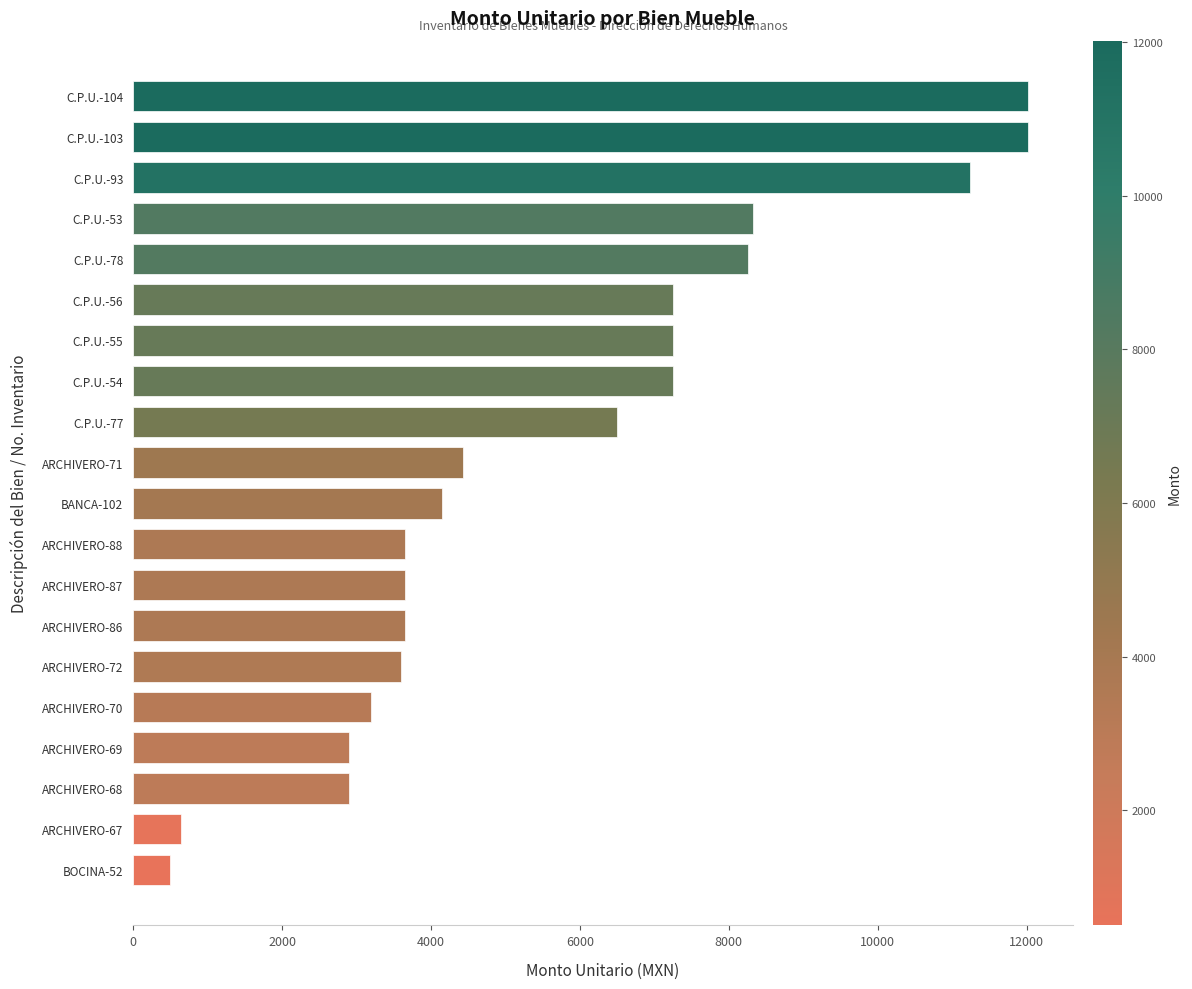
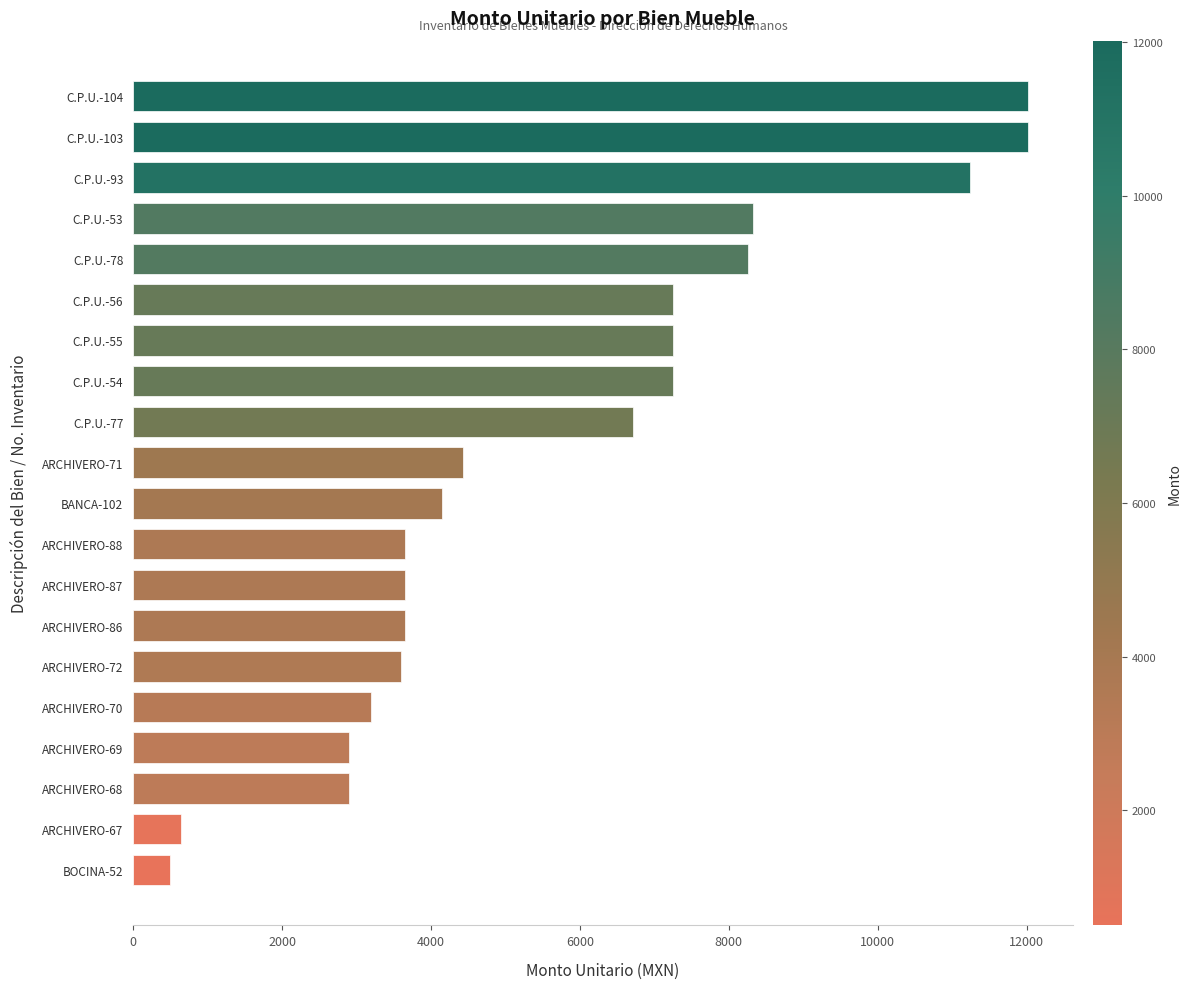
C.P.U.-77: 6500 -> 6700
